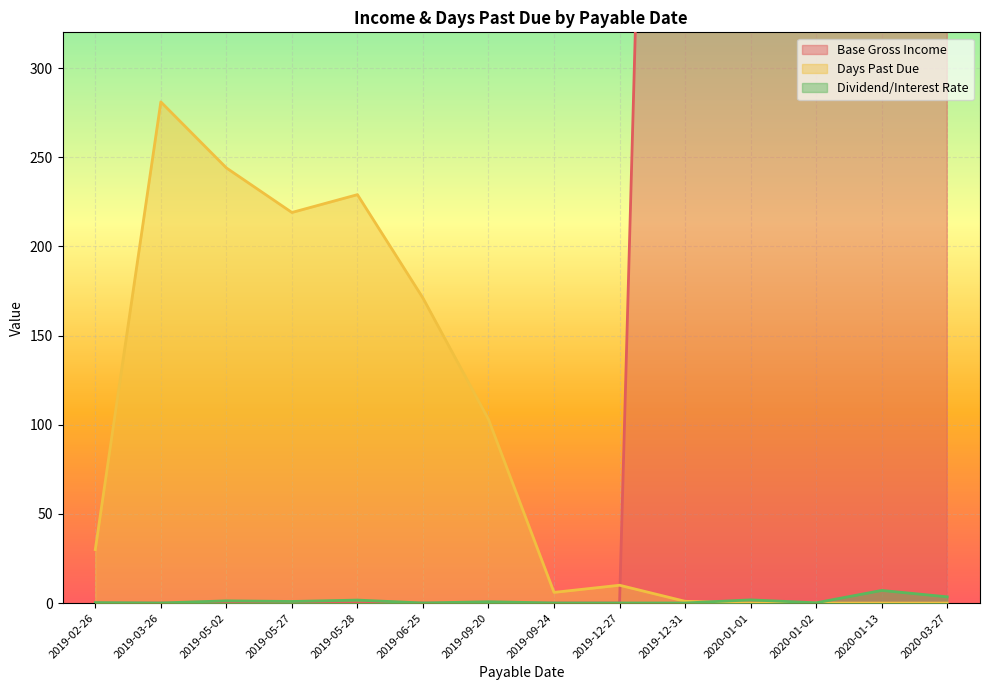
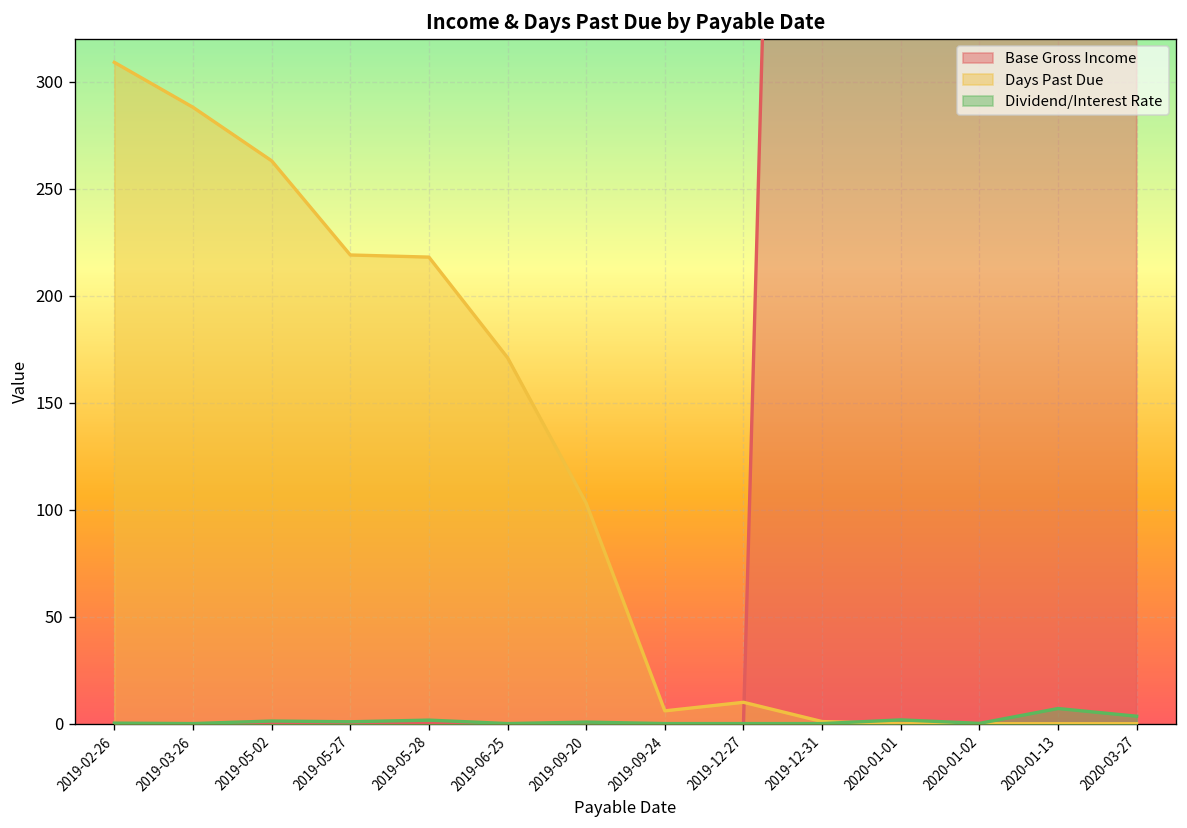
Days Past Due, 2019-02-26: 30 -> 309
Days Past Due, 2019-03-26: 281 -> 288
Days Past Due, 2019-05-02: 244 -> 263
Days Past Due, 2019-05-28: 229 -> 218
